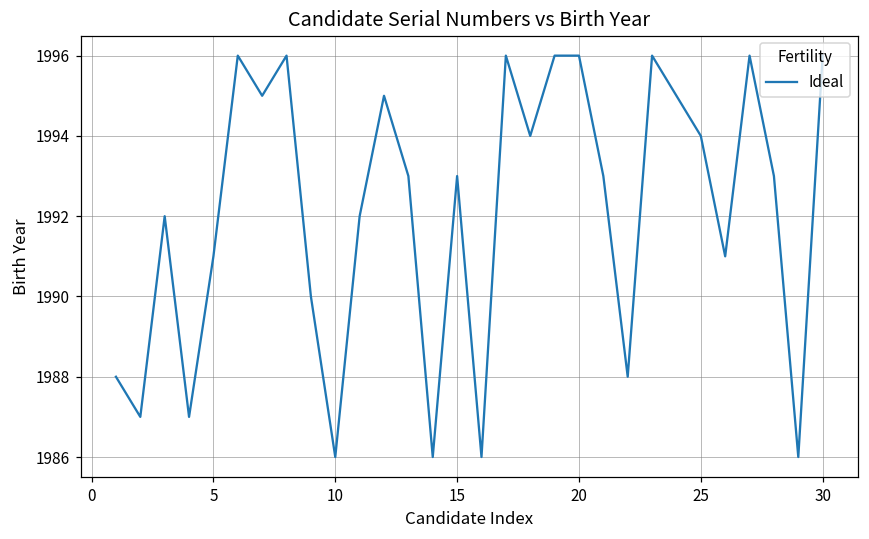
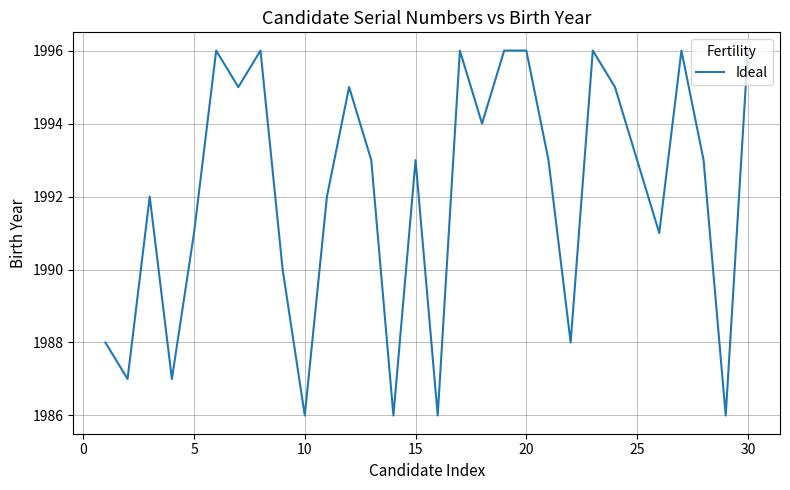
25: 1994 -> 1993
